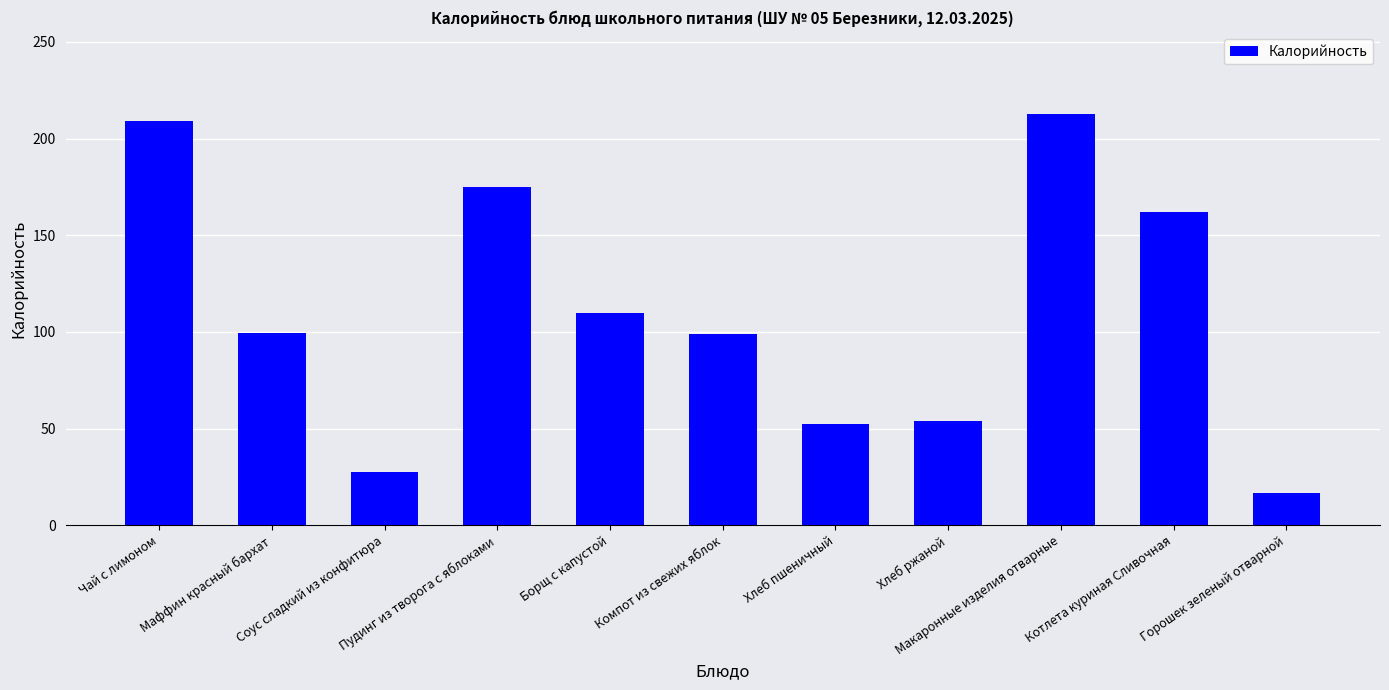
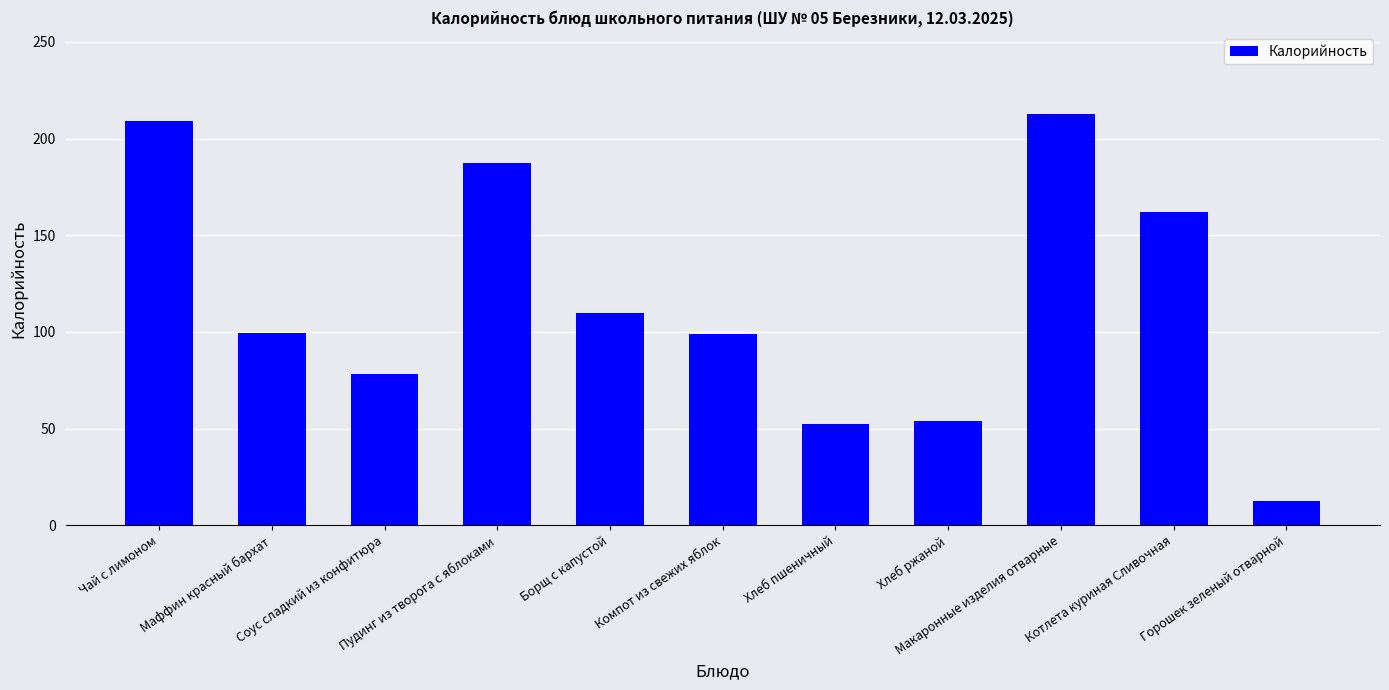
Соус сладкий из конфитюра: 27 -> 78
Пудинг из творога с яблоками: 175 -> 188
Горошек зеленый отварной: 17 -> 12
